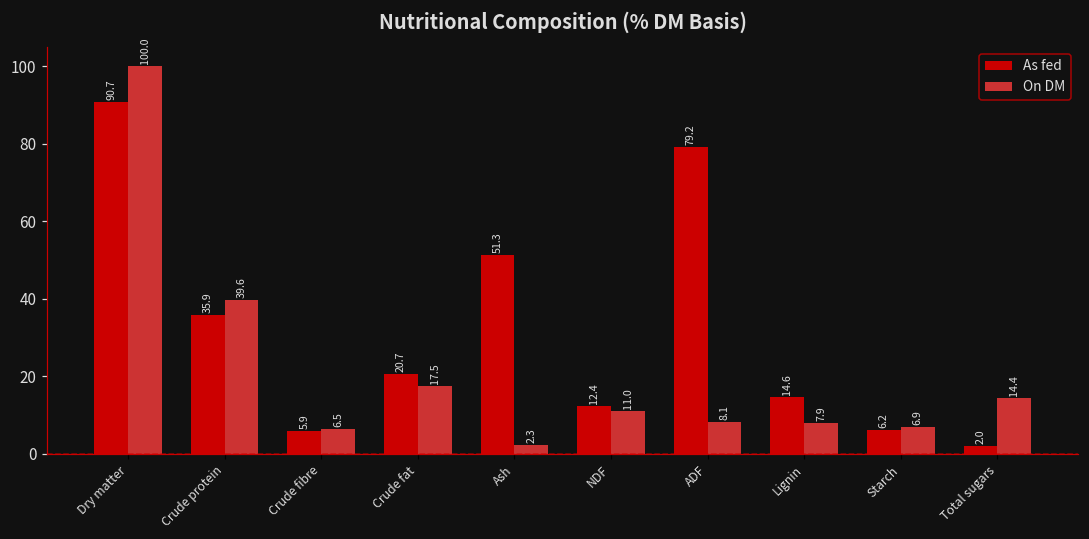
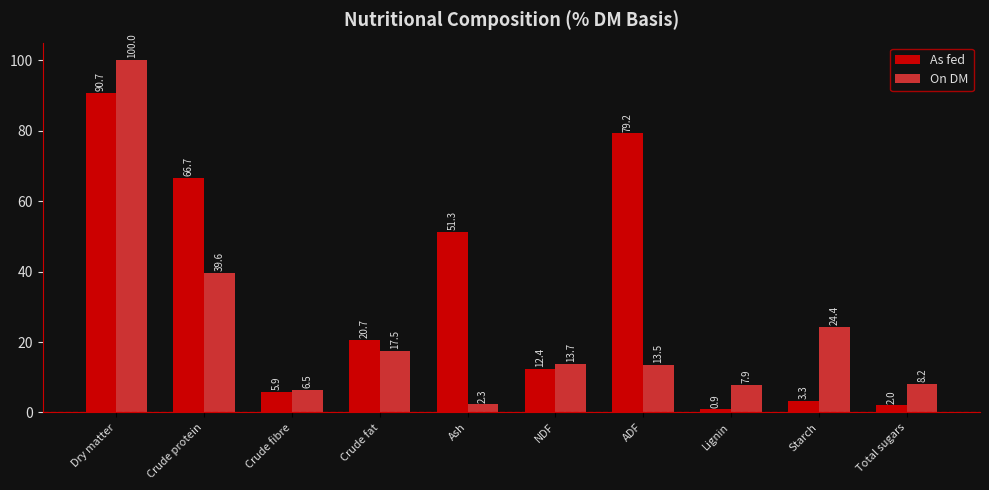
As fed, Crude protein: 35.9 -> 66.7
On DM, NDF: 11.0 -> 13.7
On DM, ADF: 8.1 -> 13.5
As fed, Lignin: 14.6 -> 0.9
As fed, Starch: 6.2 -> 3.3
On DM, Starch: 6.9 -> 24.4
On DM, Total sugars: 14.4 -> 8.2
